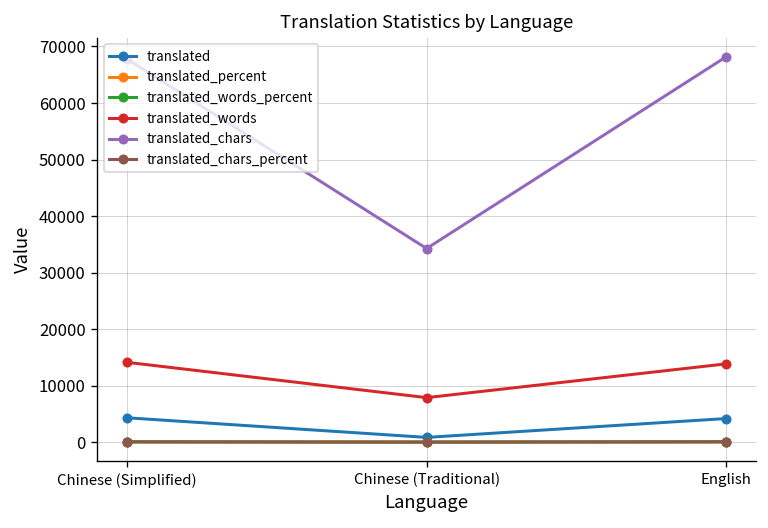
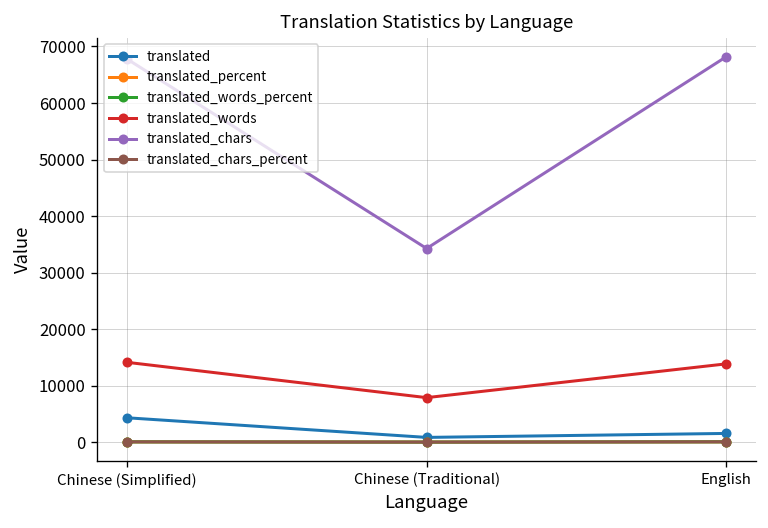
translated, English: 4000 -> 2000
